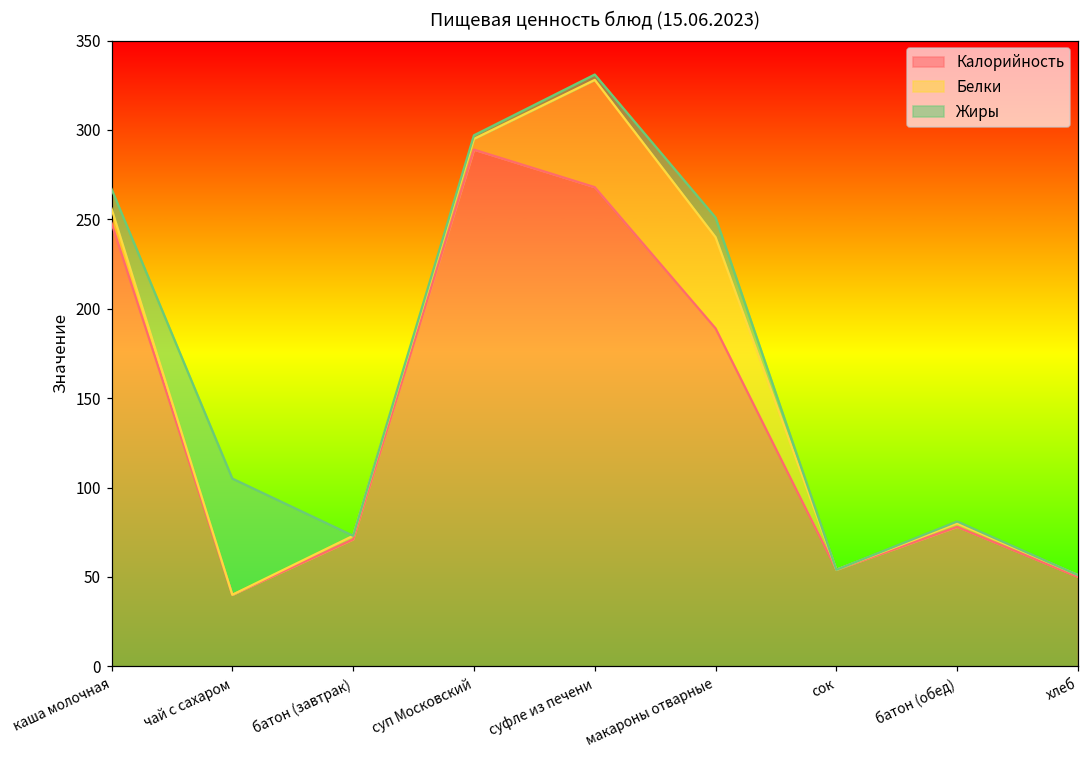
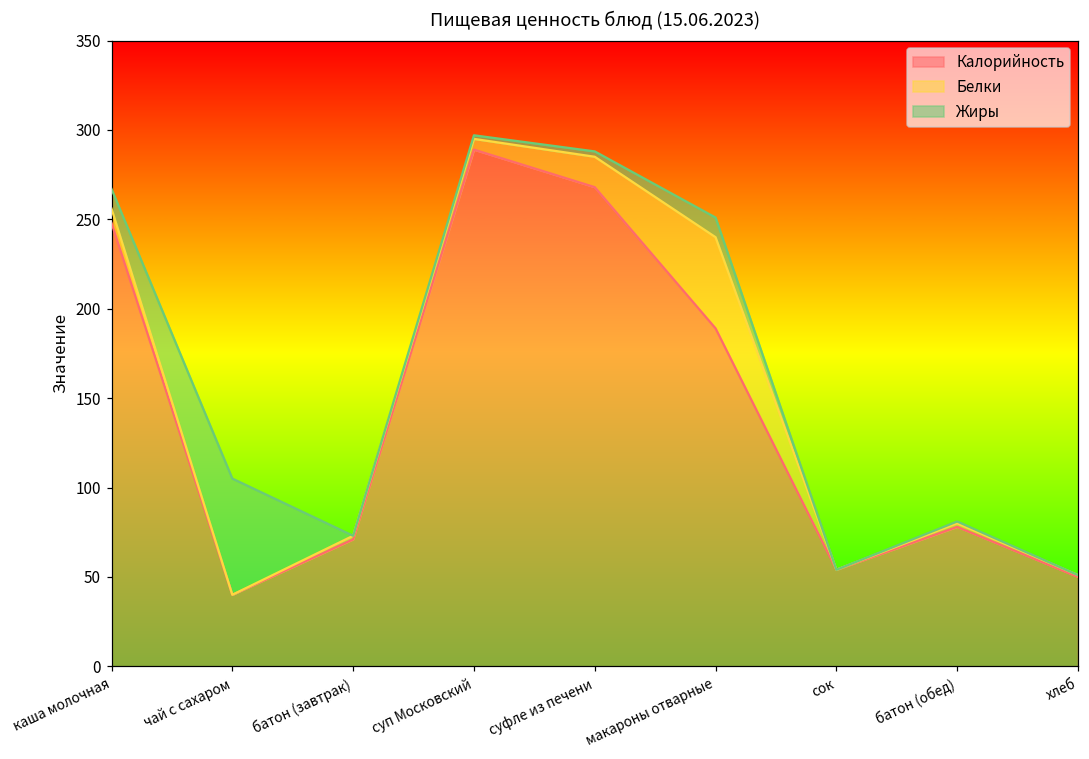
Белки, суфле из печени: 60 -> 17
